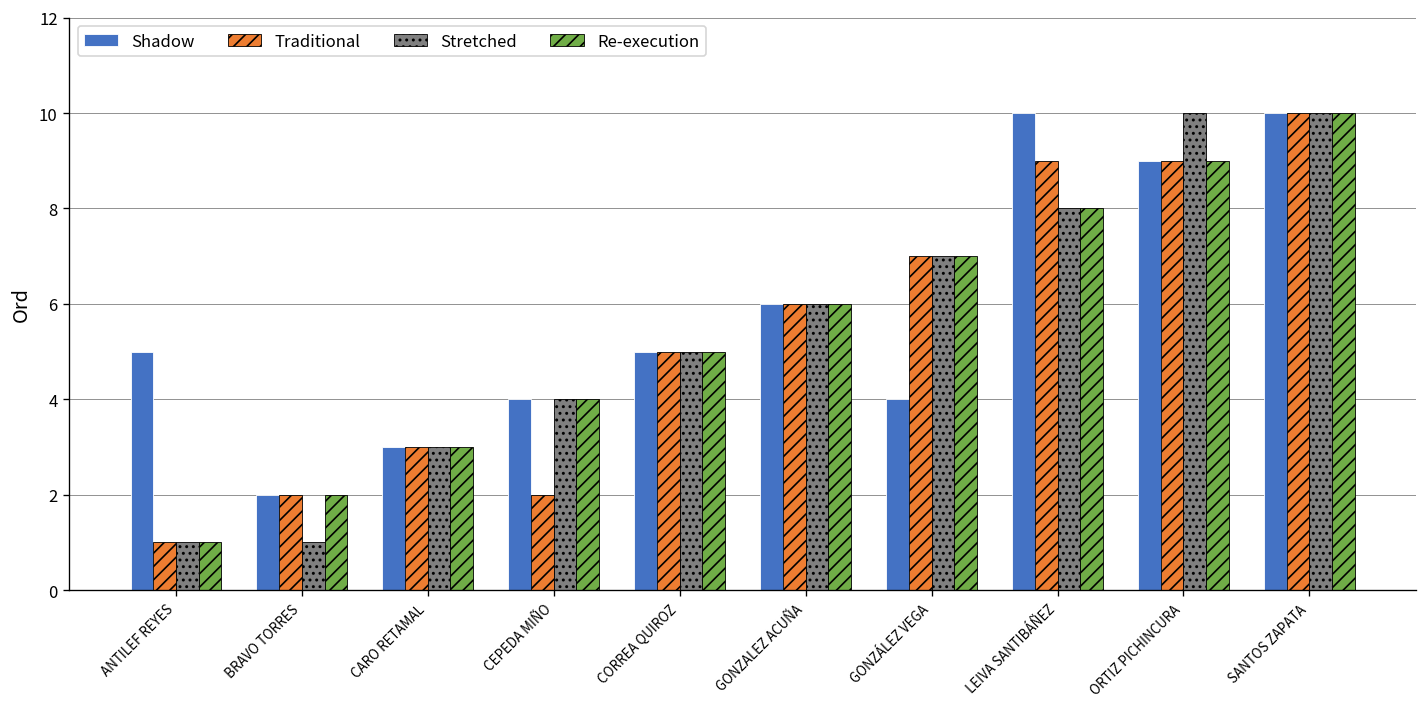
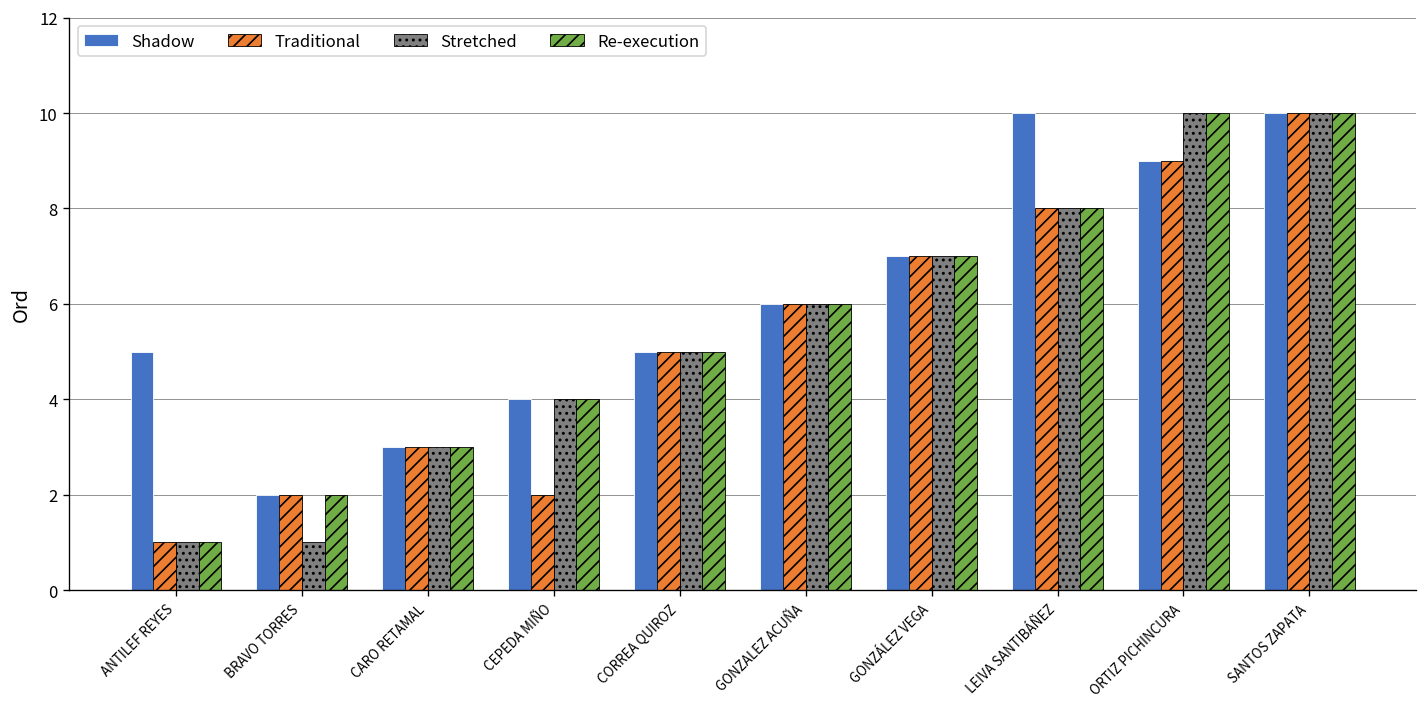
Shadow, GONZÁLEZ VEGA: 4 -> 7
Traditional, LEIVA SANTIBÁÑEZ: 9 -> 8
Re-execution, ORTIZ PICHINCURA: 9 -> 10
